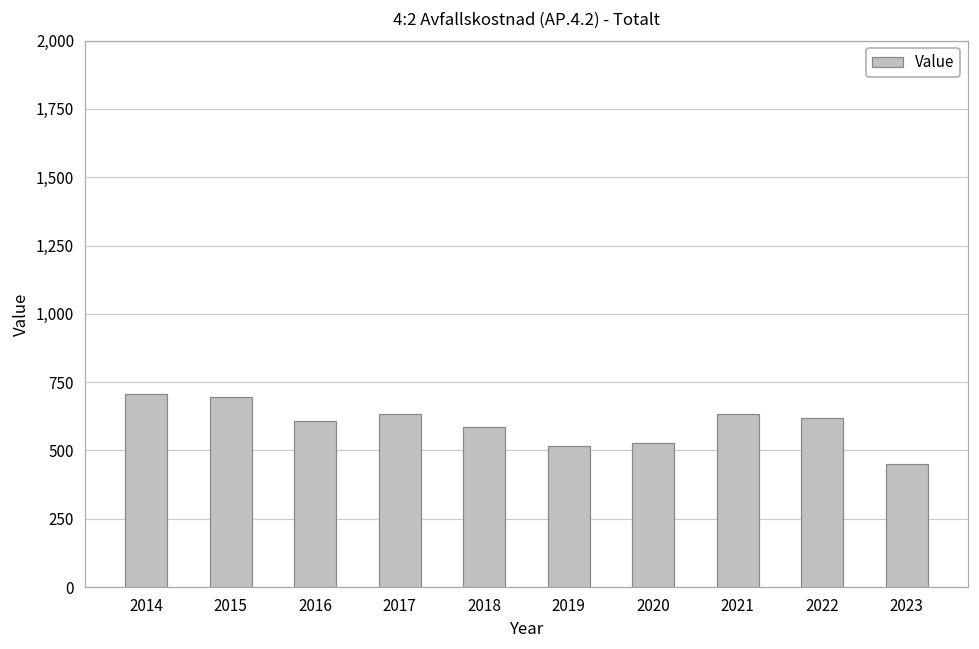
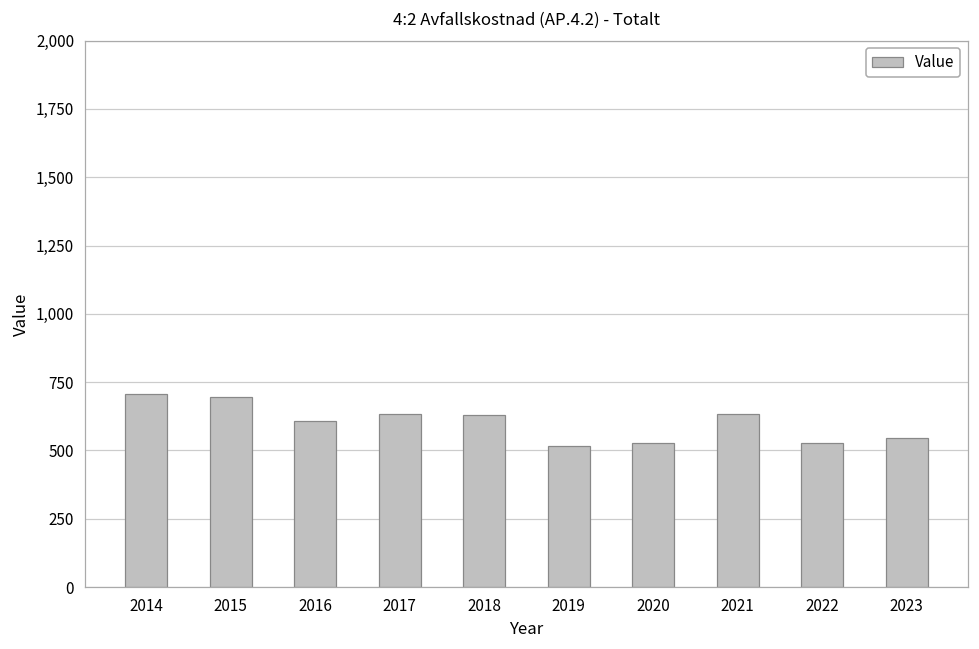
2018: 590 -> 630
2022: 620 -> 530
2023: 450 -> 550
